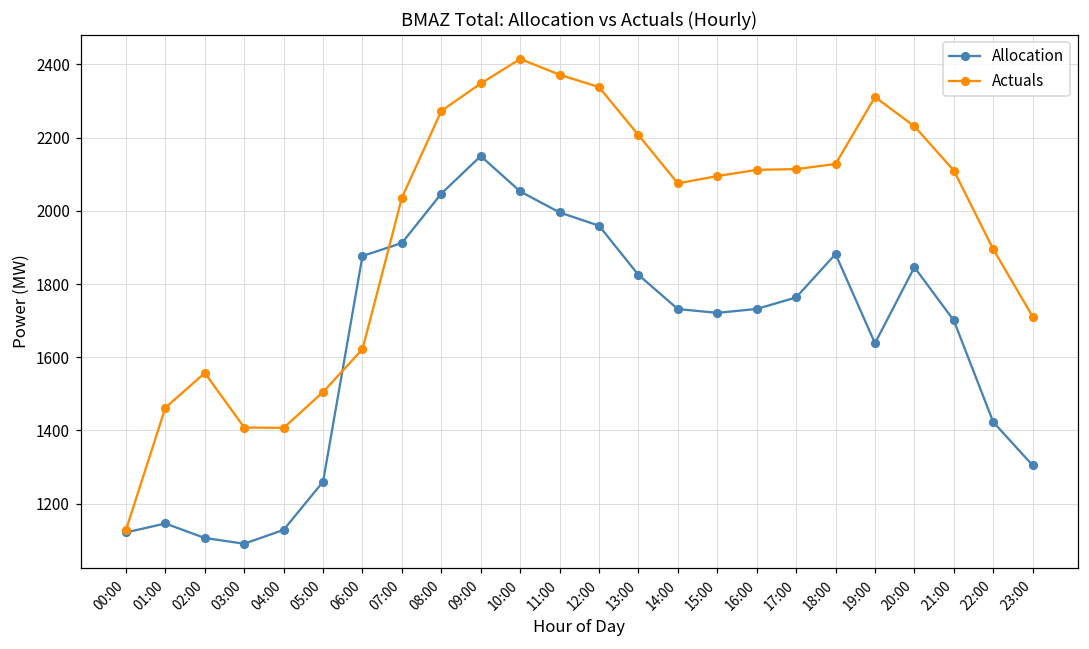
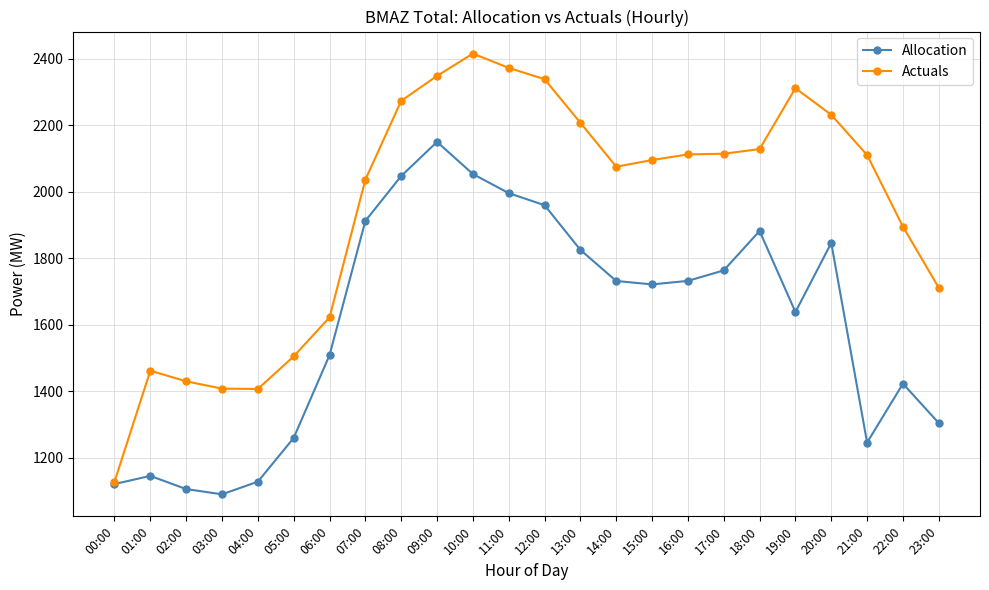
Actuals, 02:00: 1560 -> 1430
Allocation, 06:00: 1880 -> 1510
Allocation, 21:00: 1700 -> 1250
